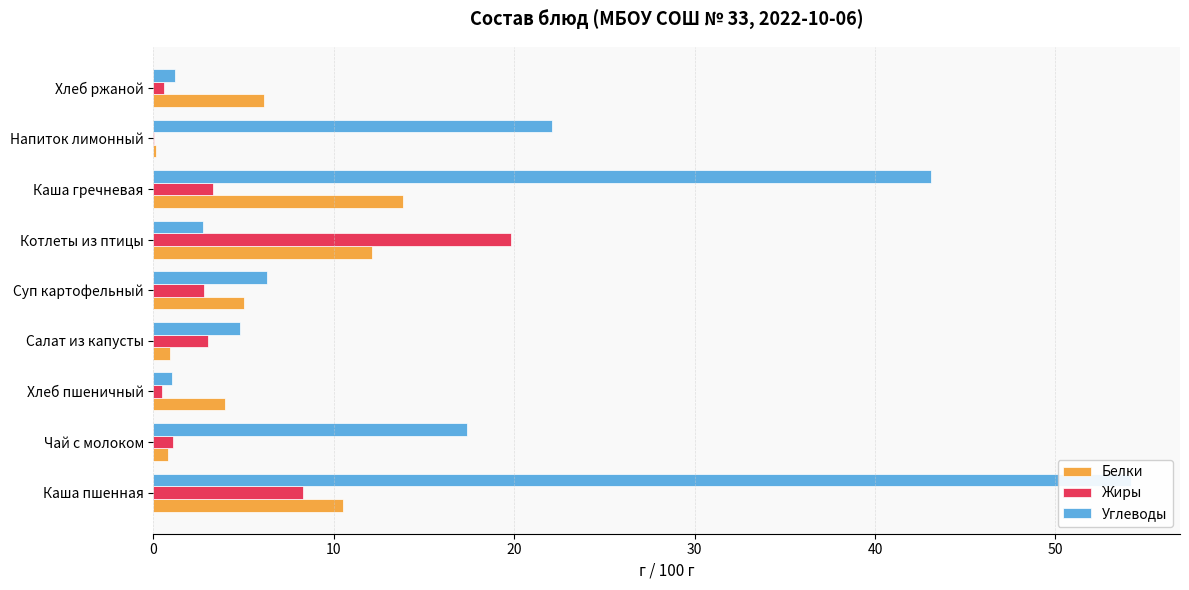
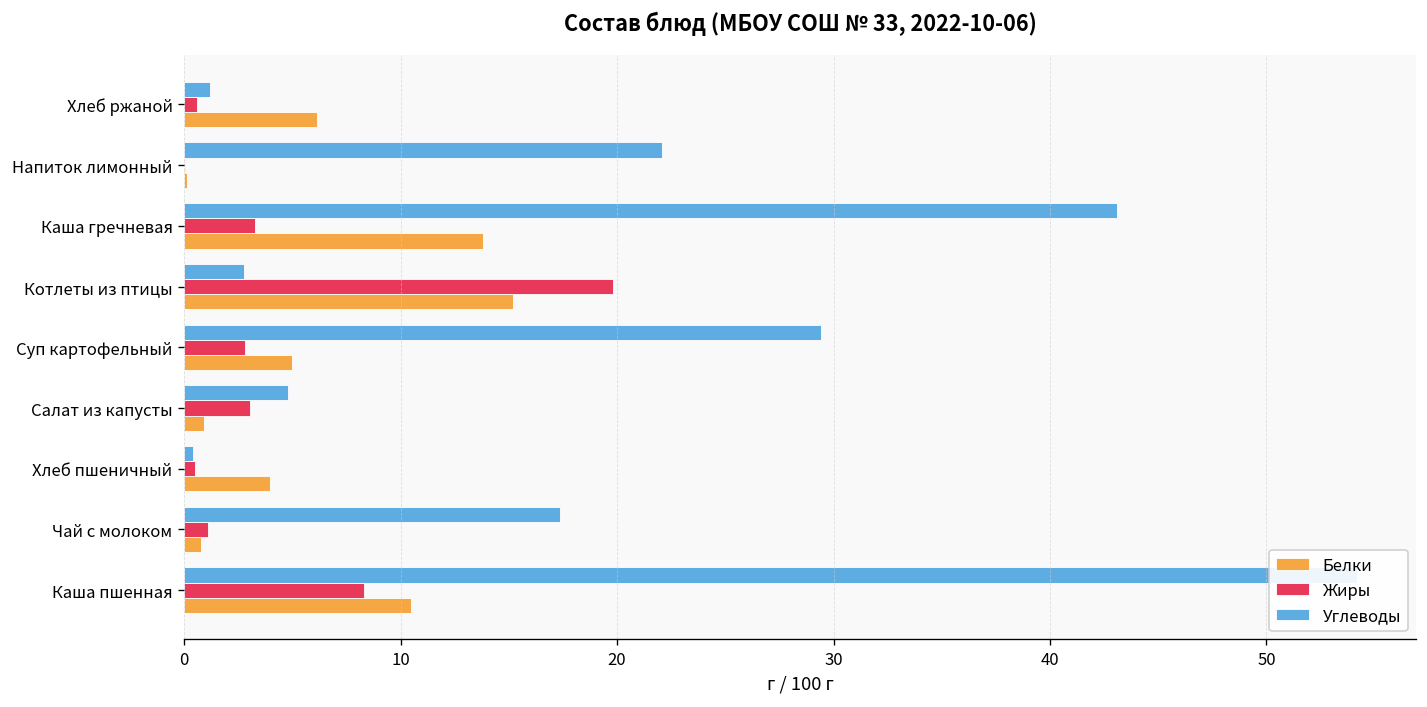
Белки, Котлеты из птицы: 12.1 -> 15.2
Углеводы, Суп картофельный: 6.3 -> 29.4
Углеводы, Хлеб пшеничный: 1.0 -> 0.4
